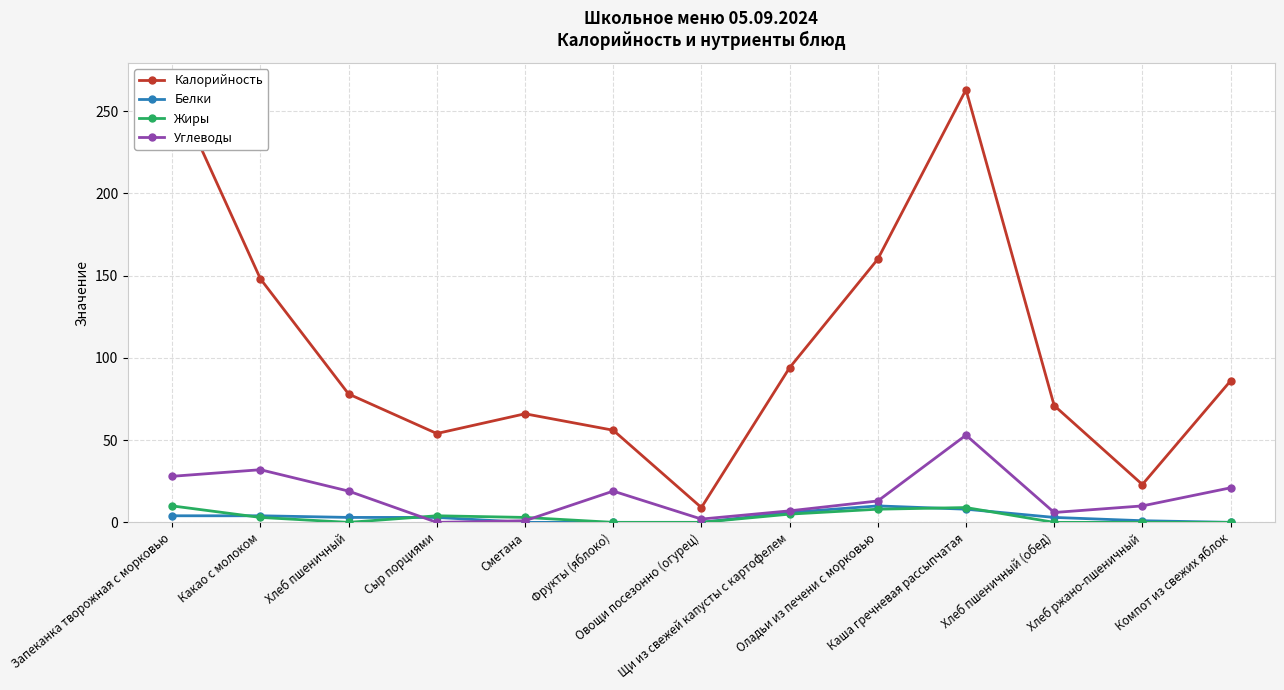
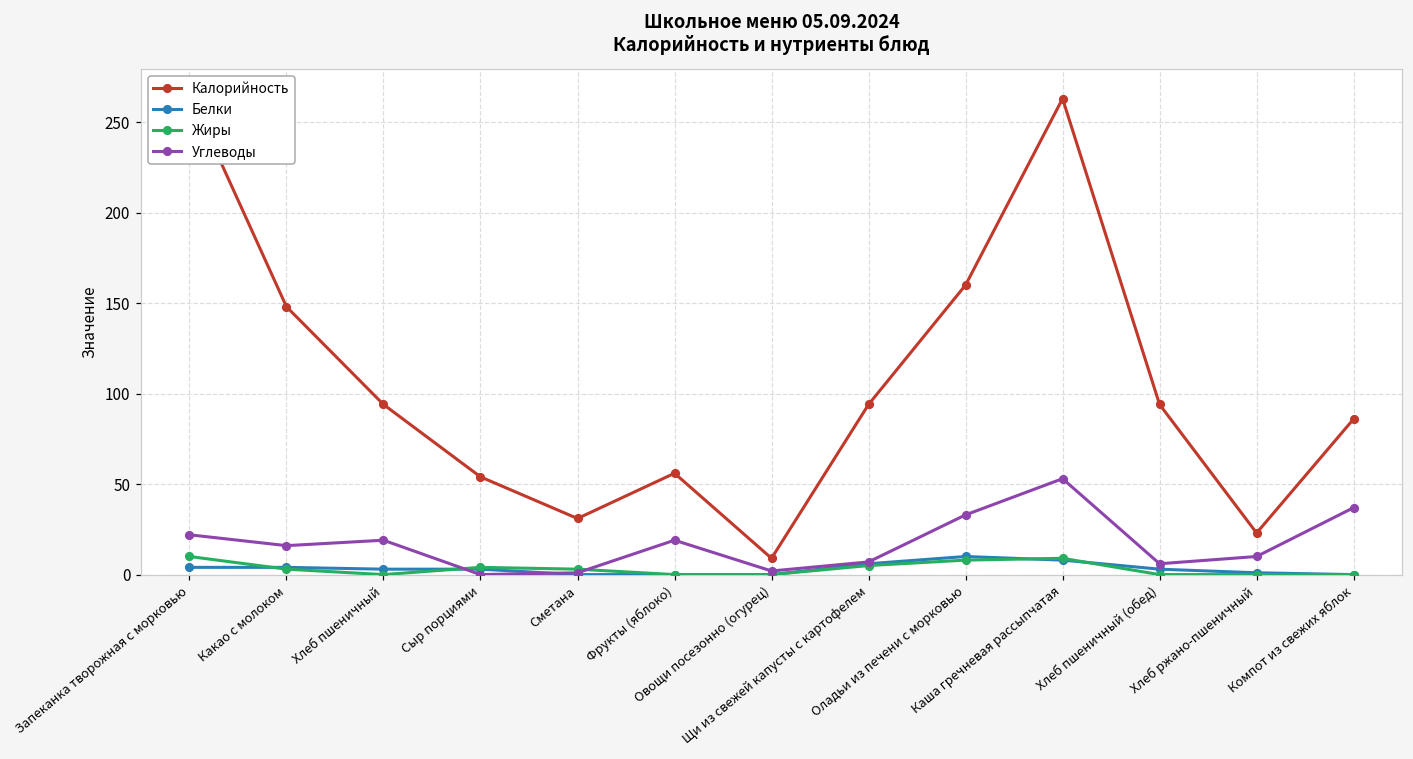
Углеводы, Запеканка творожная с морковью: 28 -> 22
Углеводы, Какао с молоком: 32 -> 16
Калорийность, Хлеб пшеничный: 78 -> 94
Калорийность, Сметана: 66 -> 31
Углеводы, Оладьи из печени с морковью: 13 -> 33
Калорийность, Хлеб пшеничный (обед): 71 -> 94
Углеводы, Компот из свежих яблок: 21 -> 37
